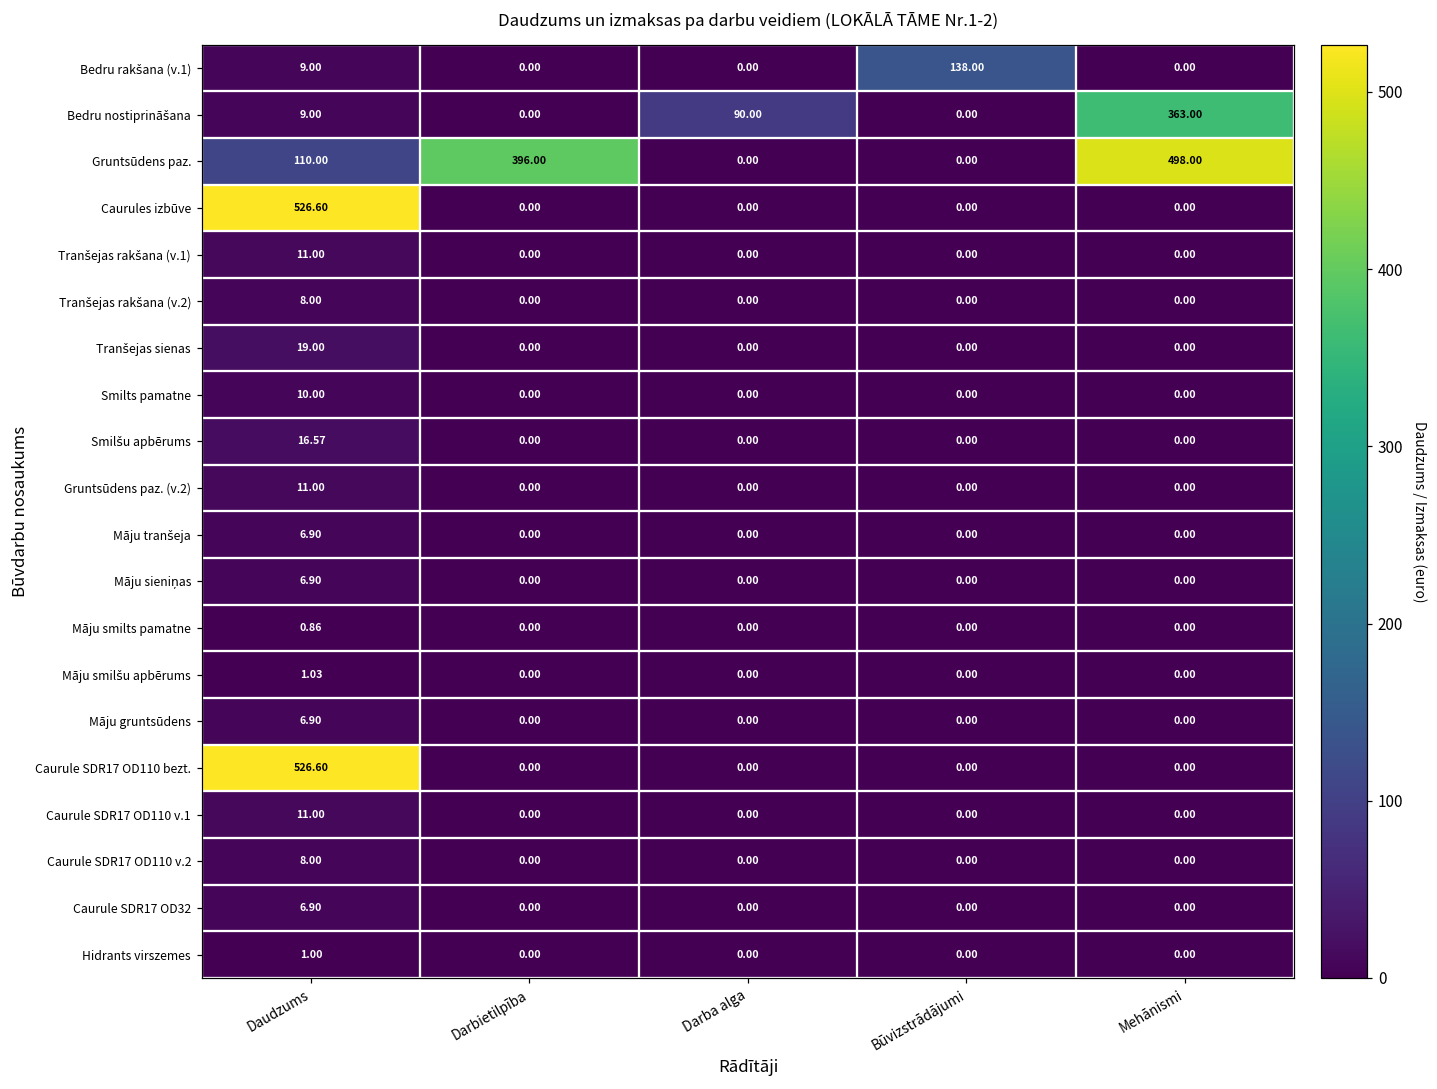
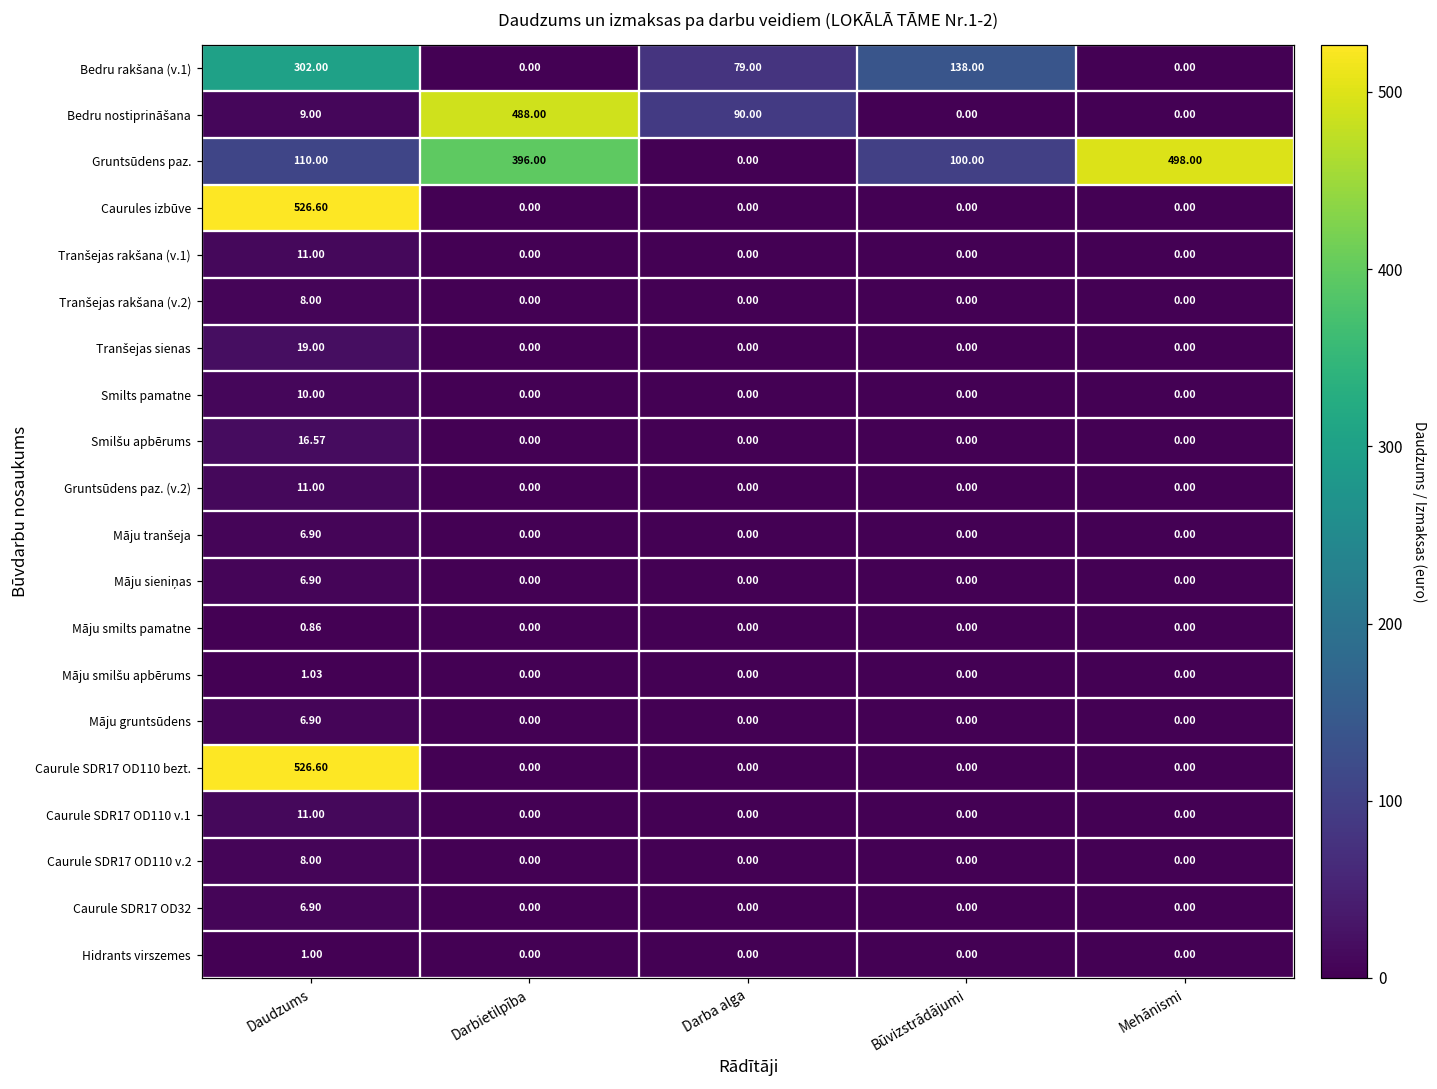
Bedru rakšana (v.1), Daudzums: 9.00 -> 302.00
Bedru rakšana (v.1), Darba alga: 0.00 -> 79.00
Bedru nostiprināšana, Darbietilpība: 0.00 -> 488.00
Bedru nostiprināšana, Mehānismi: 363.00 -> 0.00
Gruntsūdens paz., Būvizstrādājumi: 0.00 -> 100.00
